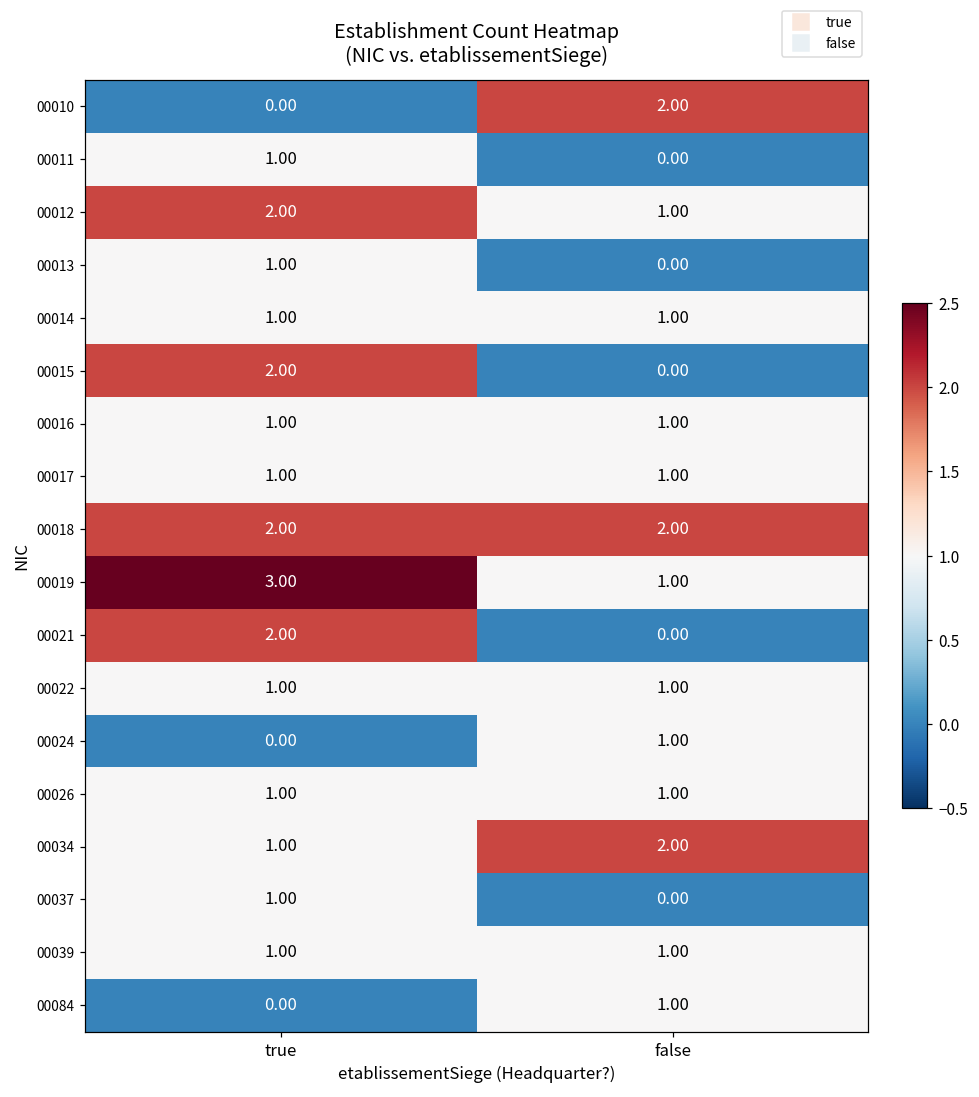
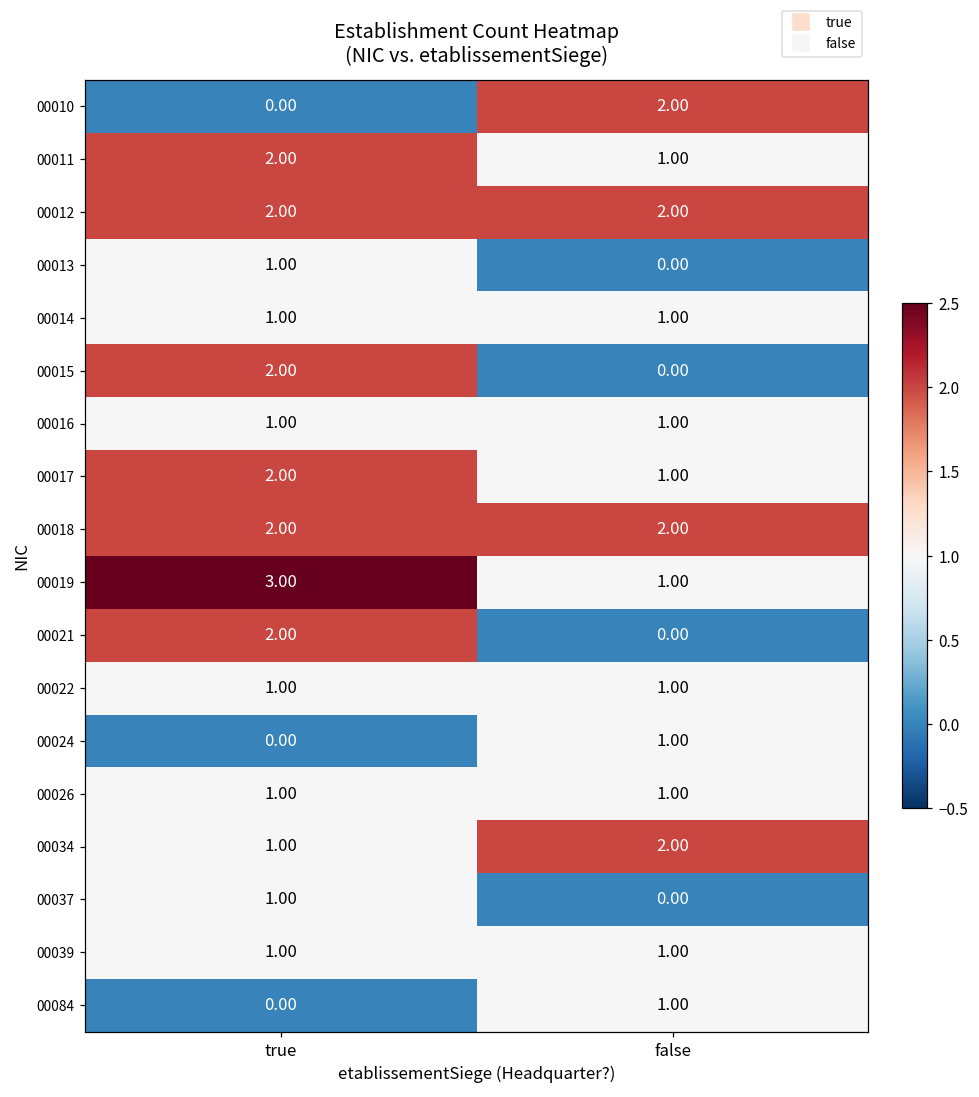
00011, true: 1.00 -> 2.00
00011, false: 0.00 -> 1.00
00012, false: 1.00 -> 2.00
00017, true: 1.00 -> 2.00
